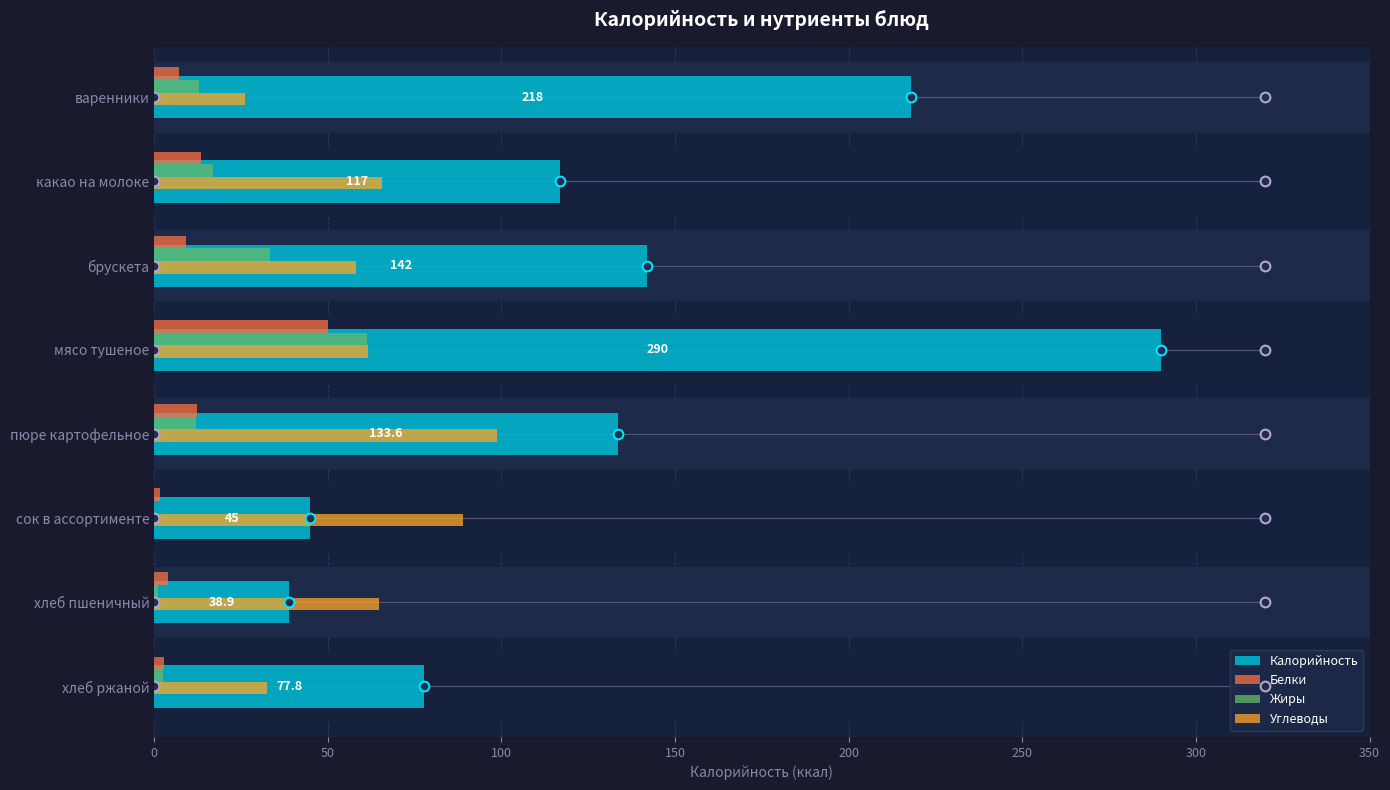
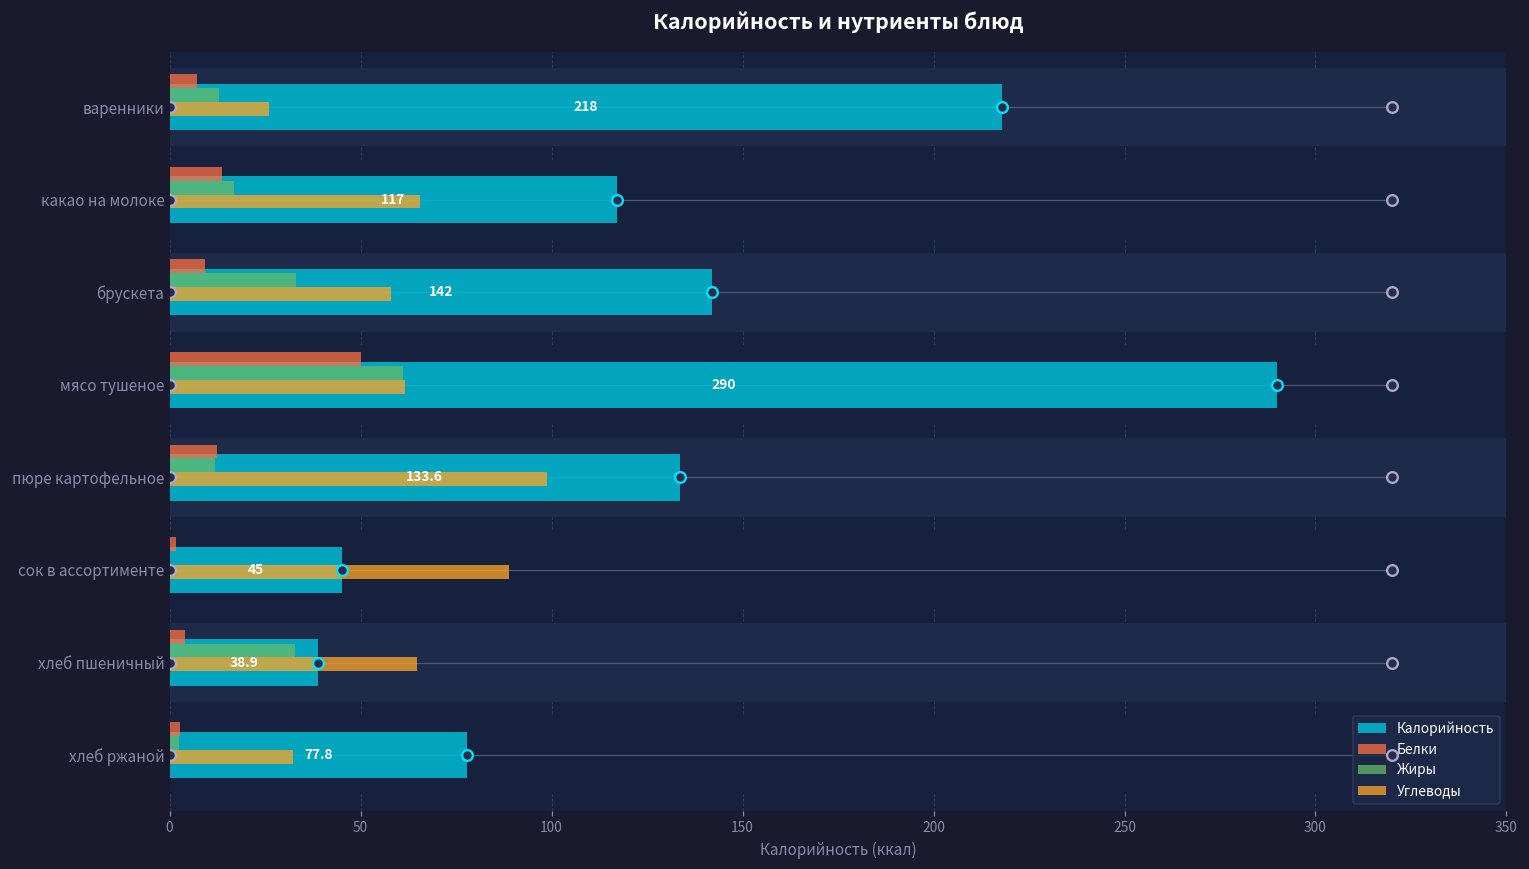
Жиры, хлеб пшеничный: 1 -> 33
